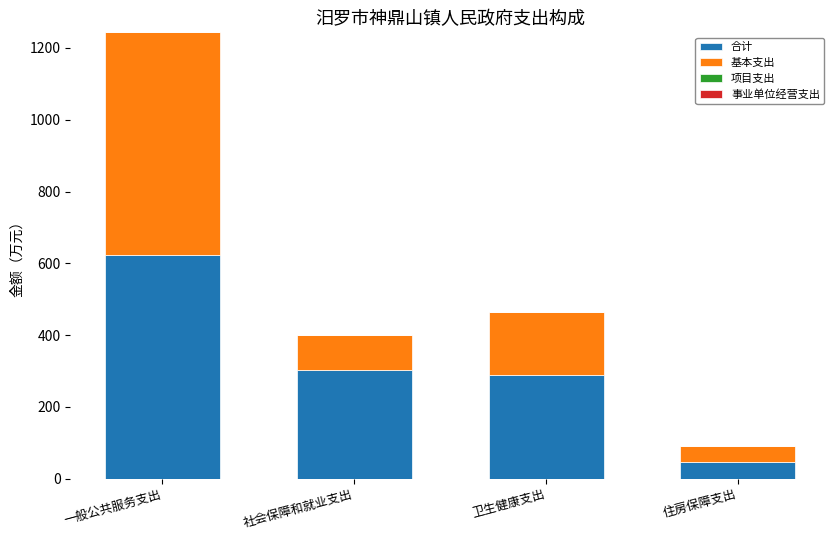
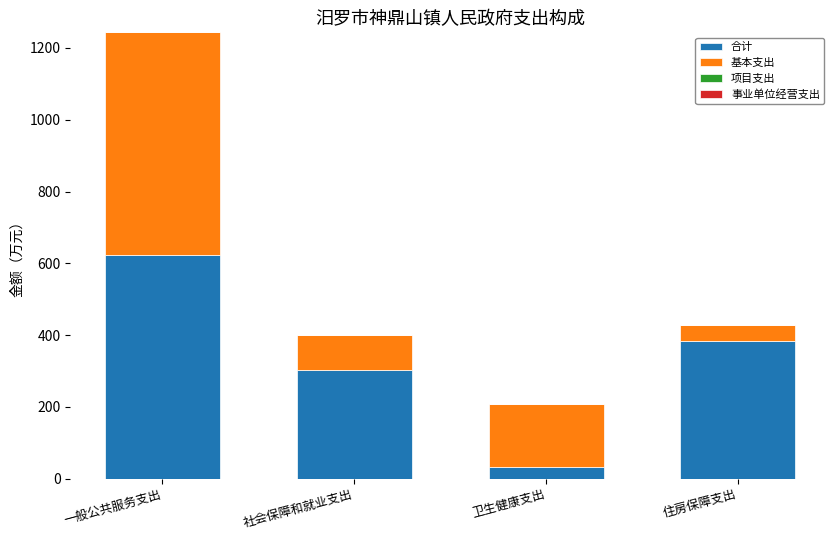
合计, 卫生健康支出: 290 -> 30
合计, 住房保障支出: 50 -> 380
